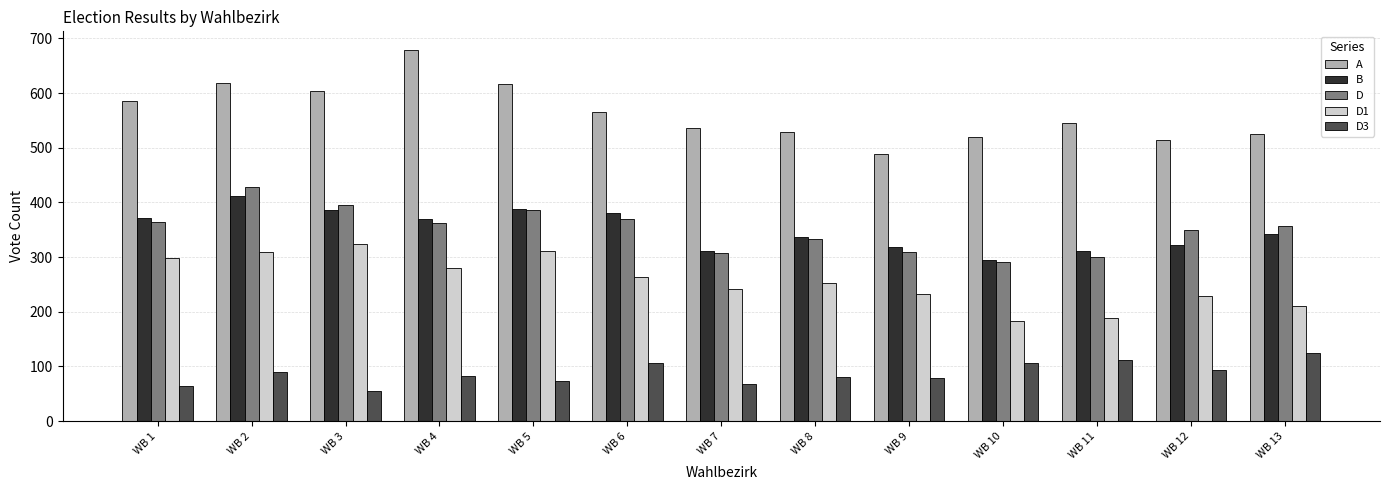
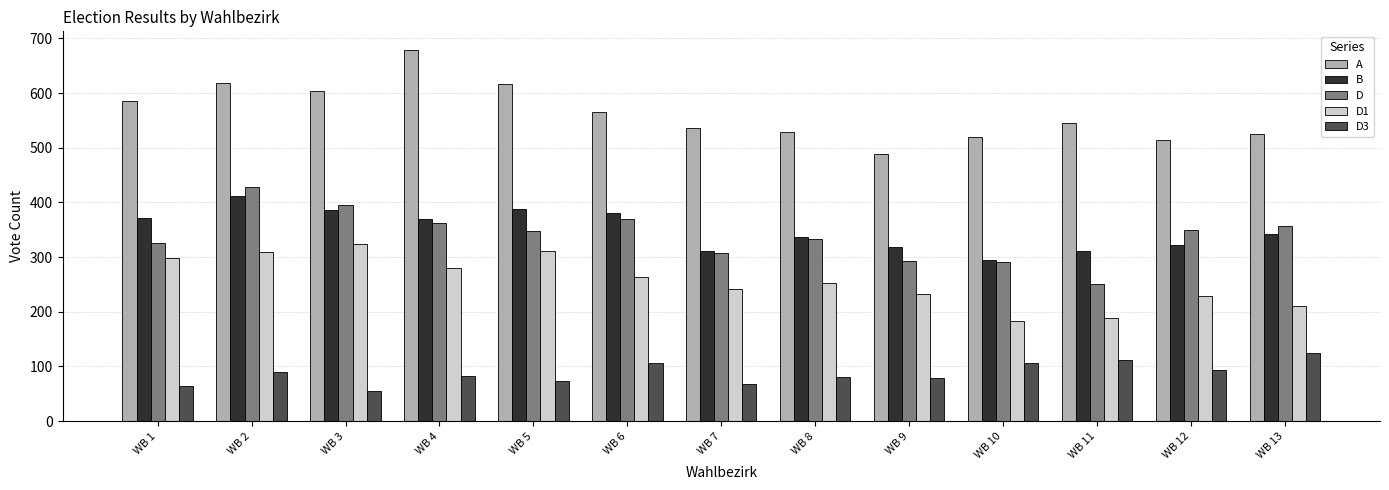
D, WB 1: 360 -> 330
D, WB 5: 390 -> 350
D, WB 9: 310 -> 290
D, WB 11: 300 -> 250
